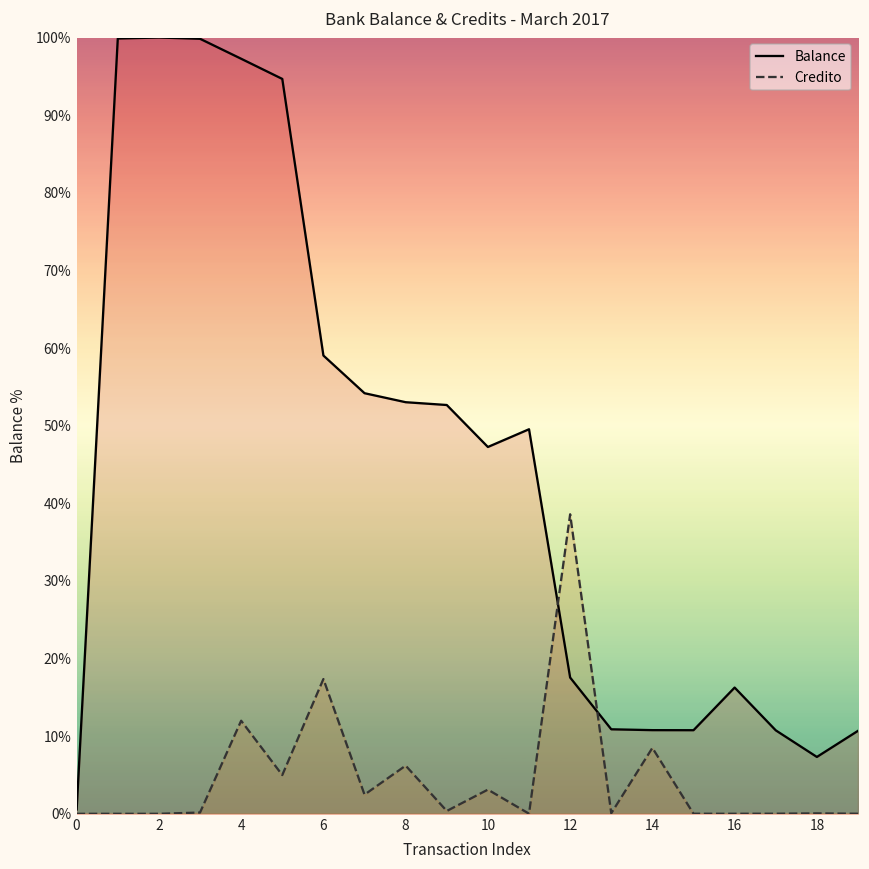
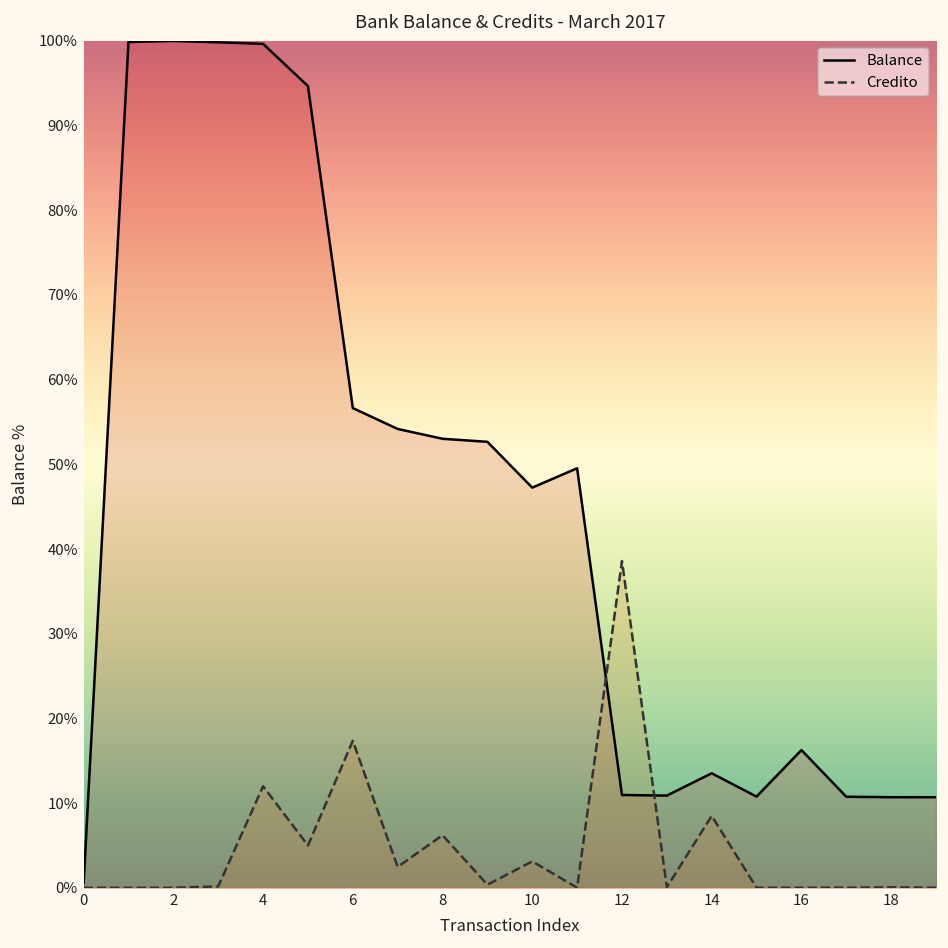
Balance, 4: 97% -> 100%
Balance, 6: 59% -> 57%
Balance, 12: 18% -> 11%
Balance, 14: 11% -> 14%
Balance, 18: 7% -> 11%
